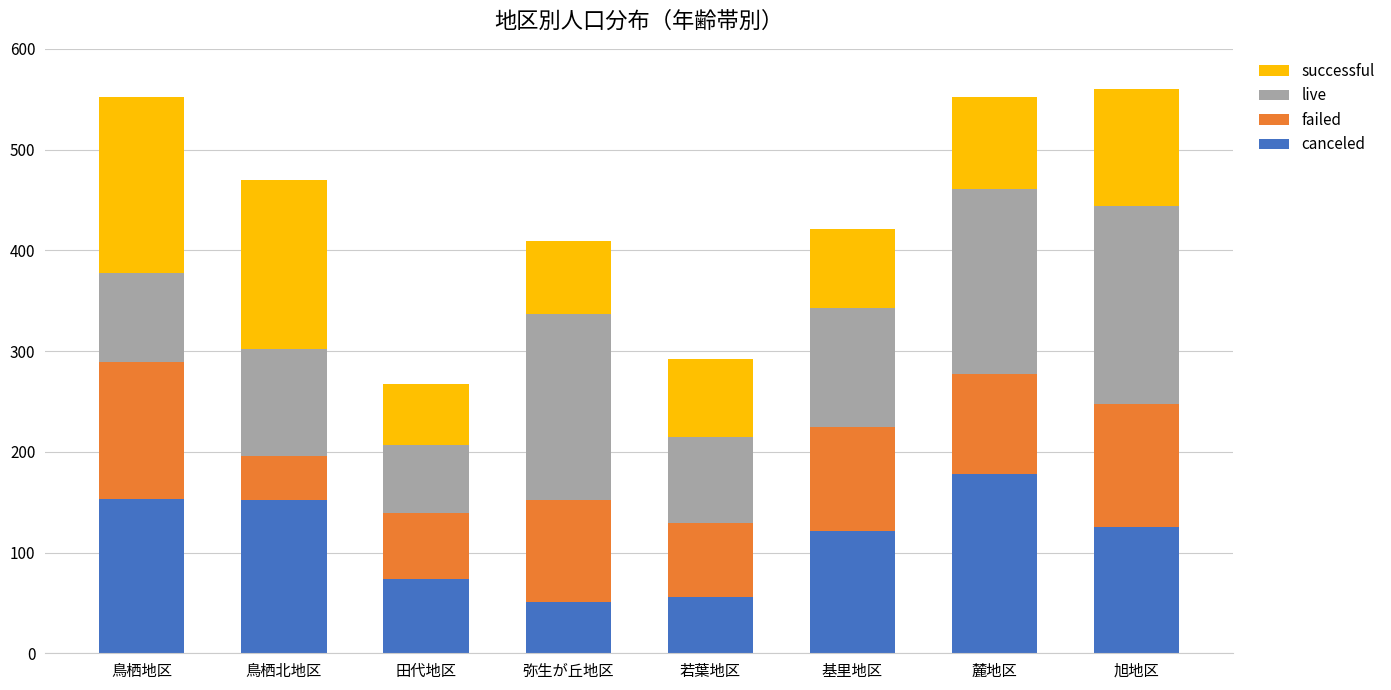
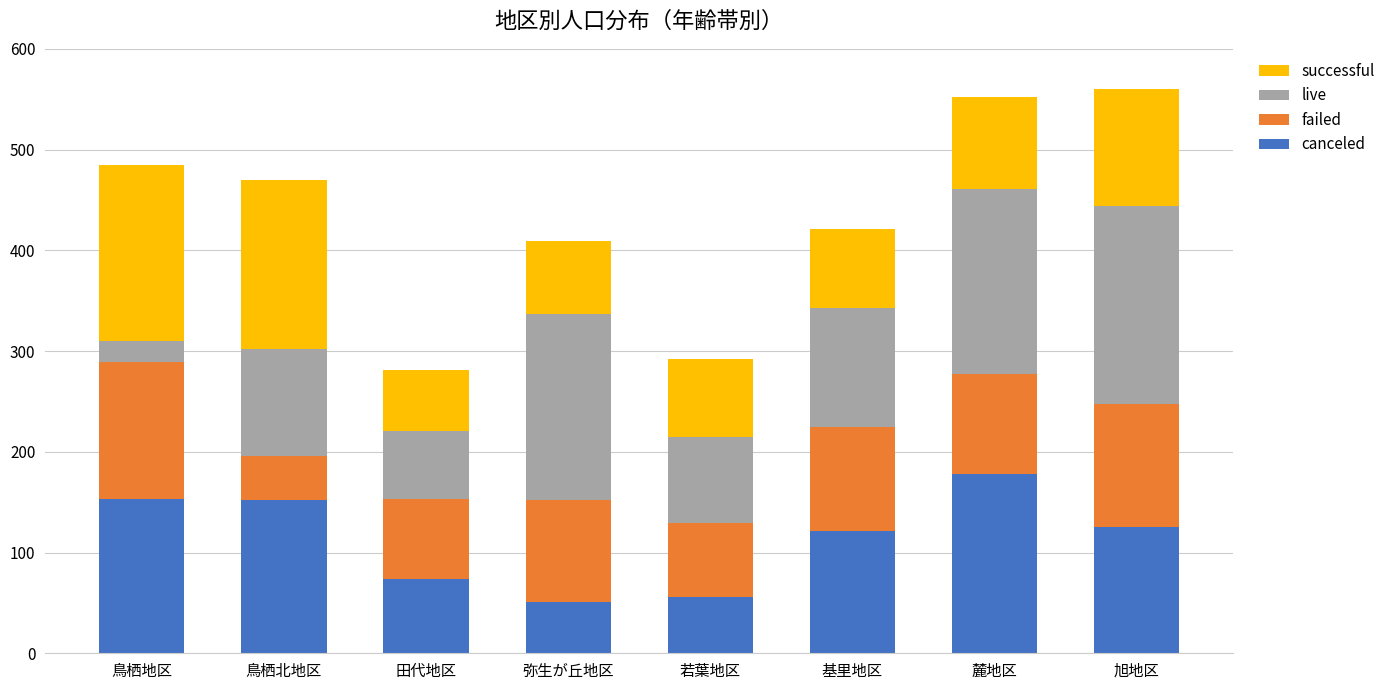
live, 鳥栖地区: 88 -> 21
failed, 田代地区: 65 -> 79
